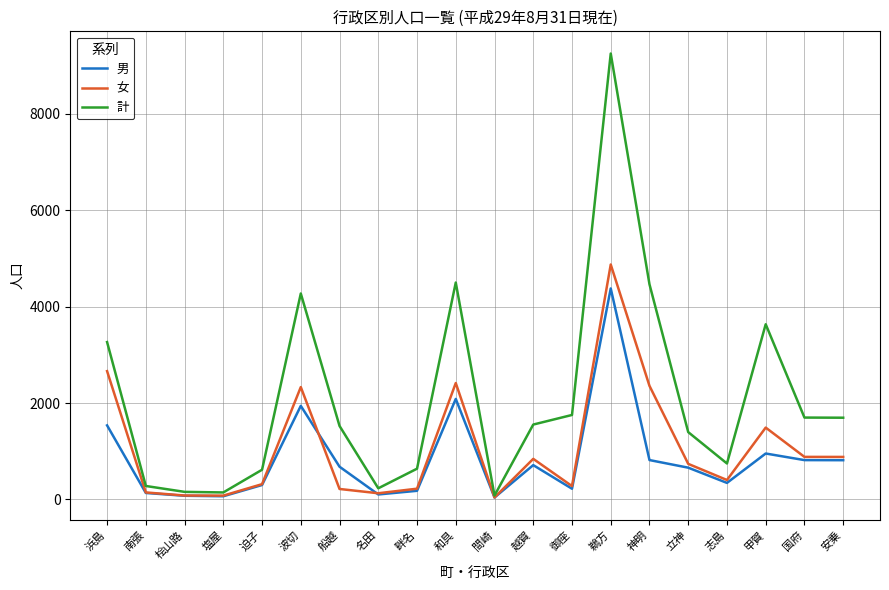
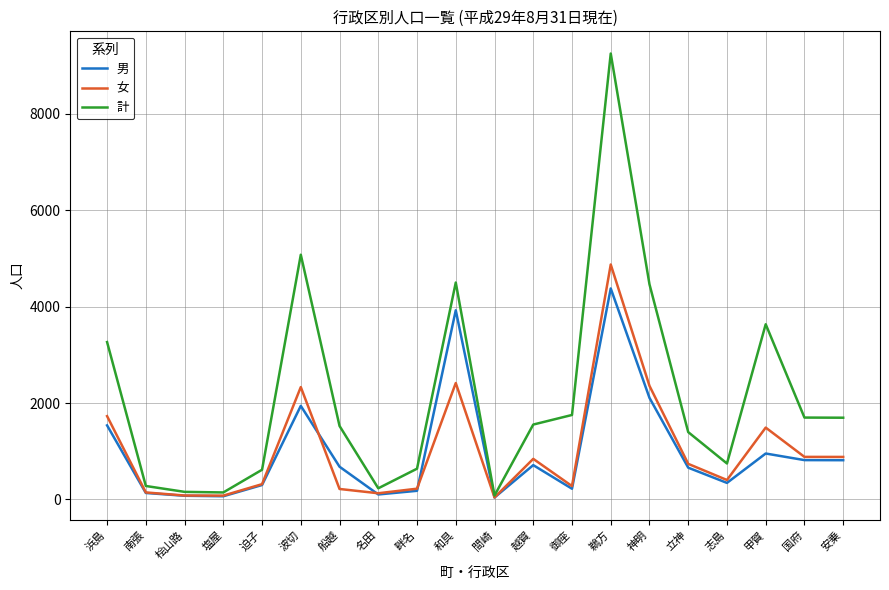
女, 浜島: 2700 -> 1700
計, 波切: 4300 -> 5100
男, 和具: 2100 -> 3900
男, 神明: 800 -> 2100
